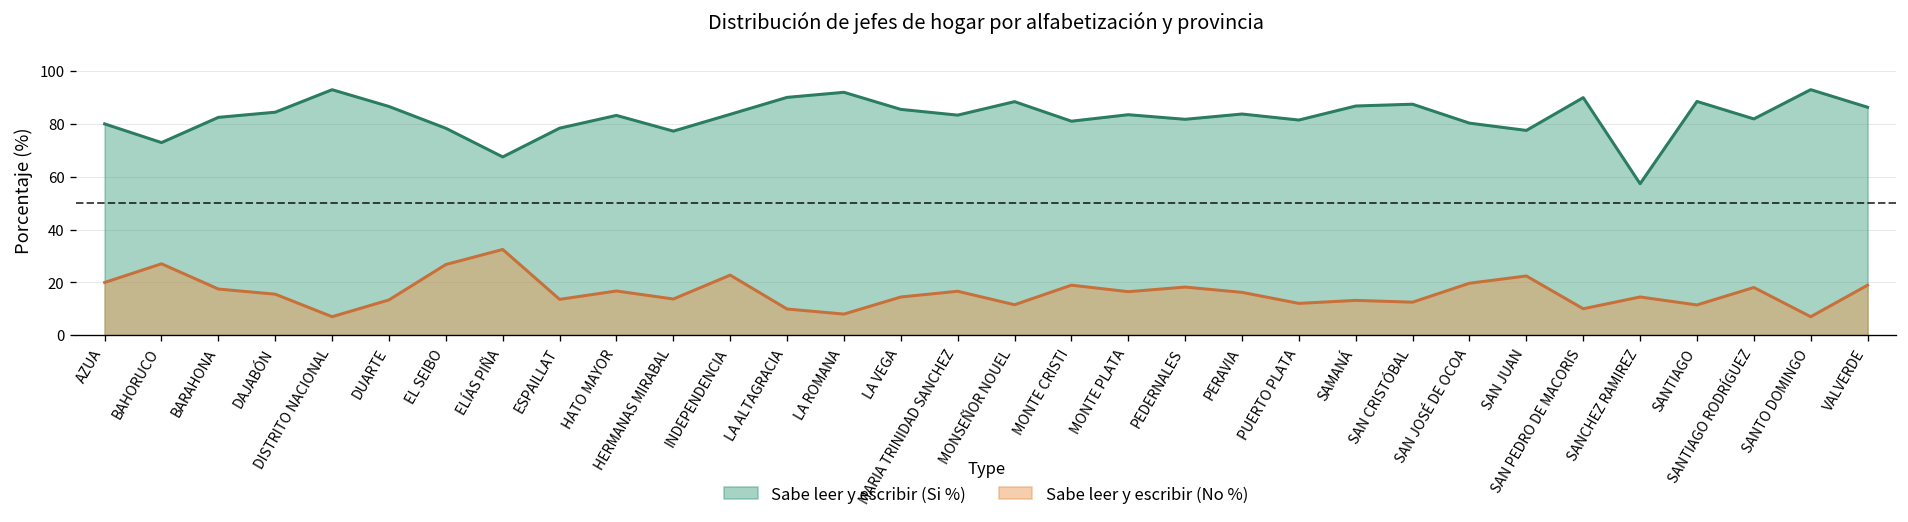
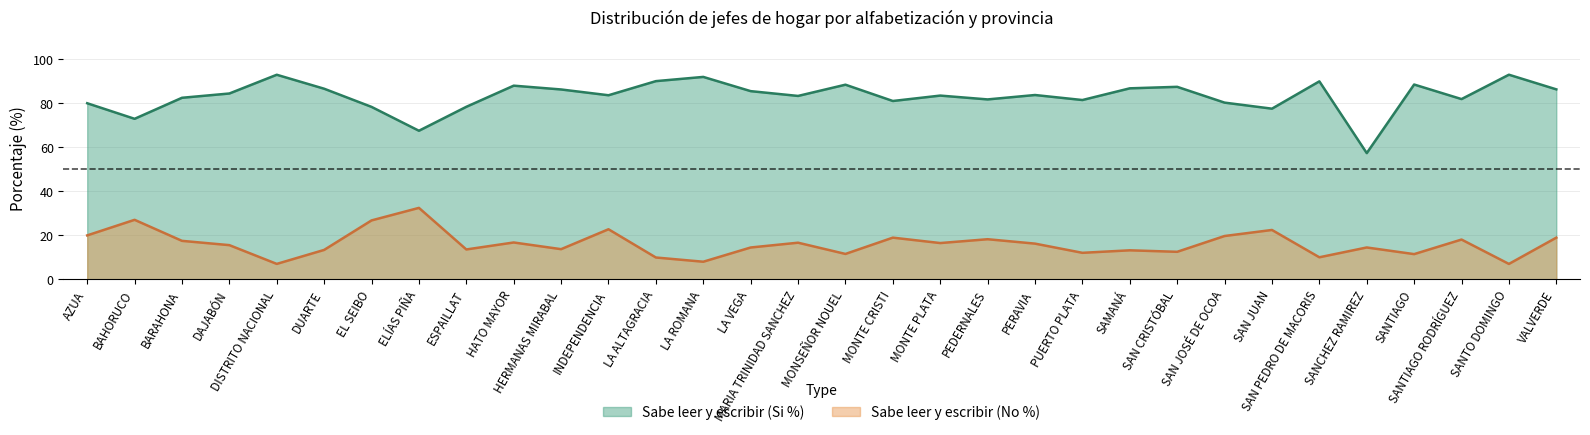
Sabe leer y escribir (Si %), HATO MAYOR: 83 -> 88
Sabe leer y escribir (Si %), HERMANAS MIRABAL: 77 -> 86
